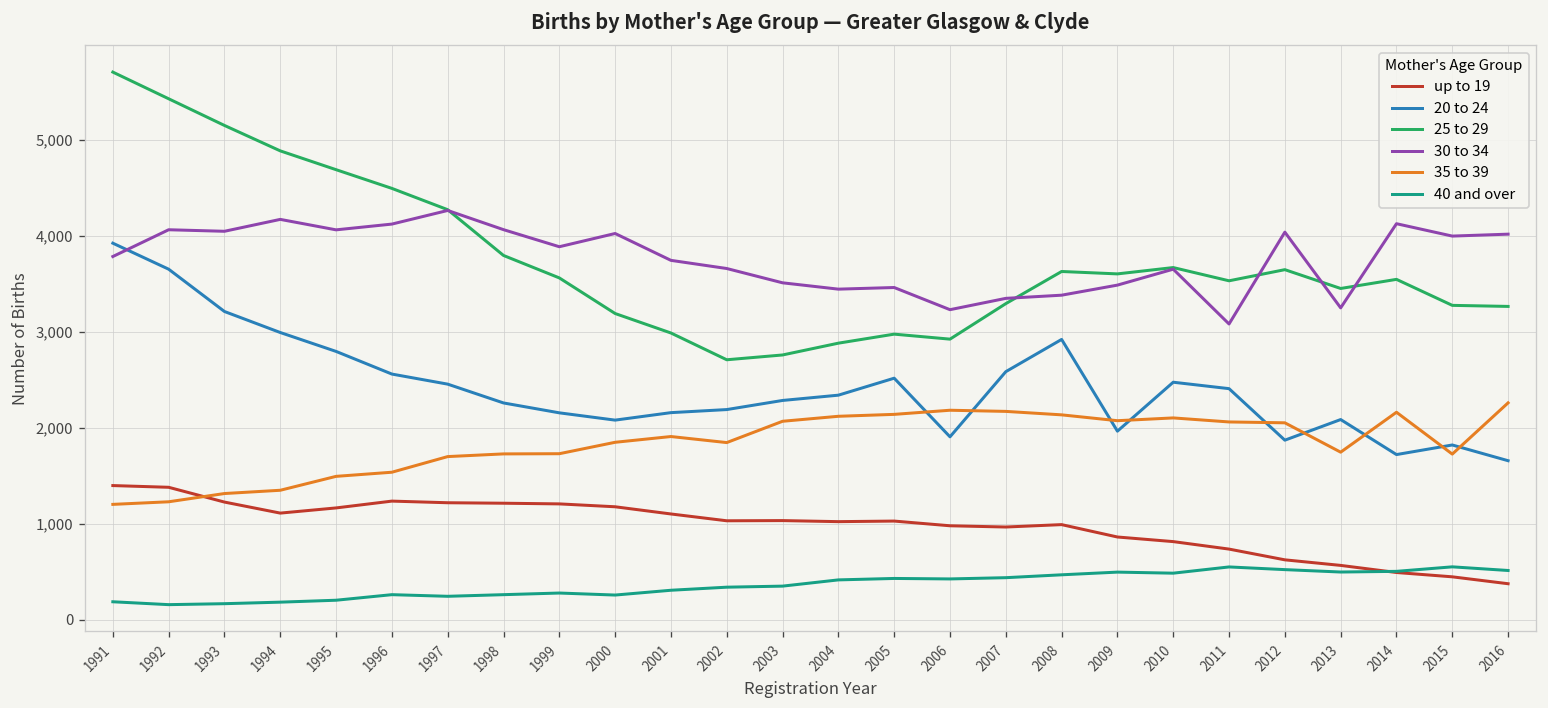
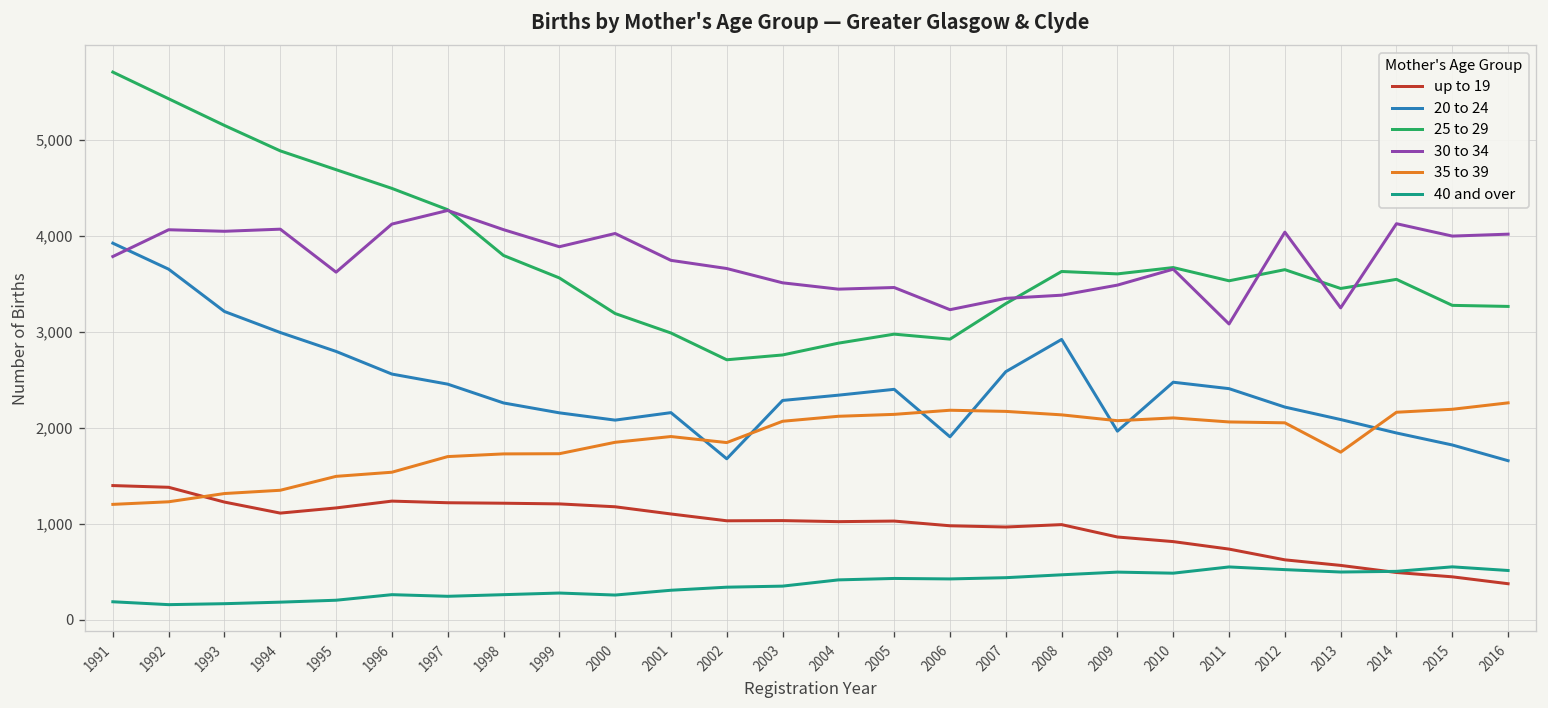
30 to 34, 1994: 4,200 -> 4,100
30 to 34, 1995: 4,100 -> 3,600
20 to 24, 2002: 2,200 -> 1,700
20 to 24, 2005: 2,500 -> 2,400
20 to 24, 2012: 1,900 -> 2,200
20 to 24, 2014: 1,700 -> 1,900
35 to 39, 2015: 1,700 -> 2,200
